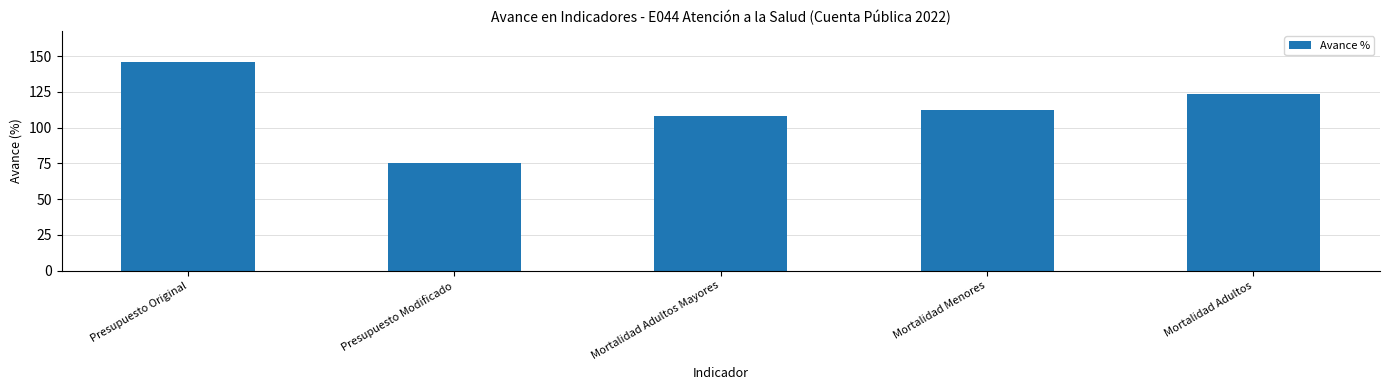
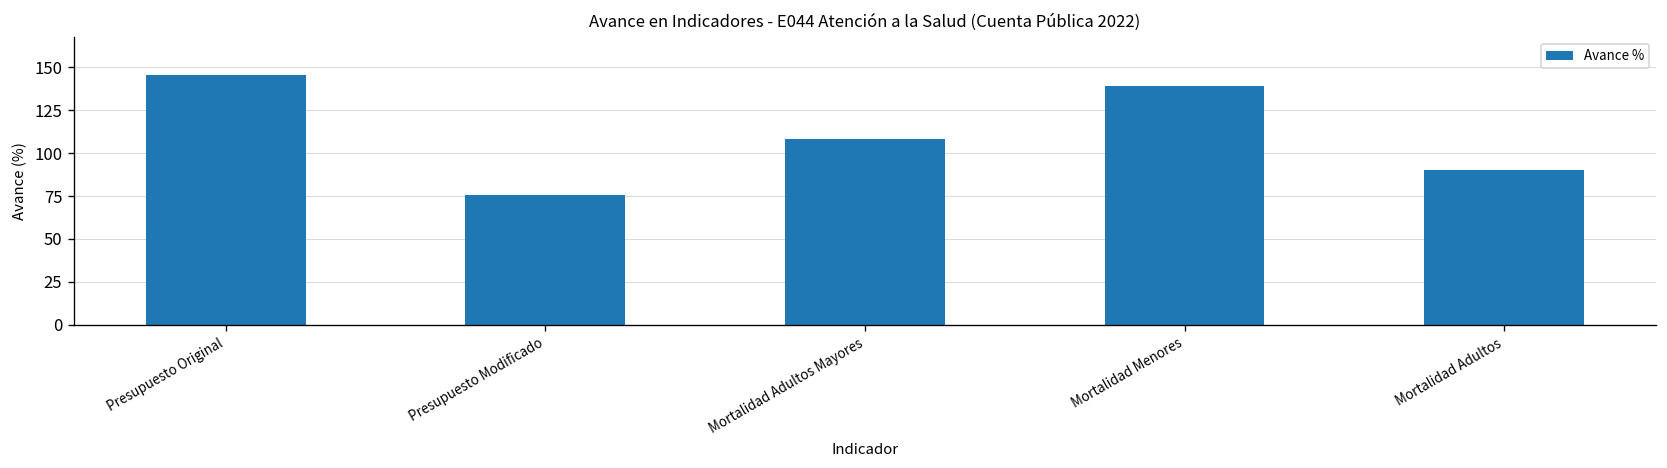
Mortalidad Menores: 112 -> 139
Mortalidad Adultos: 124 -> 90
